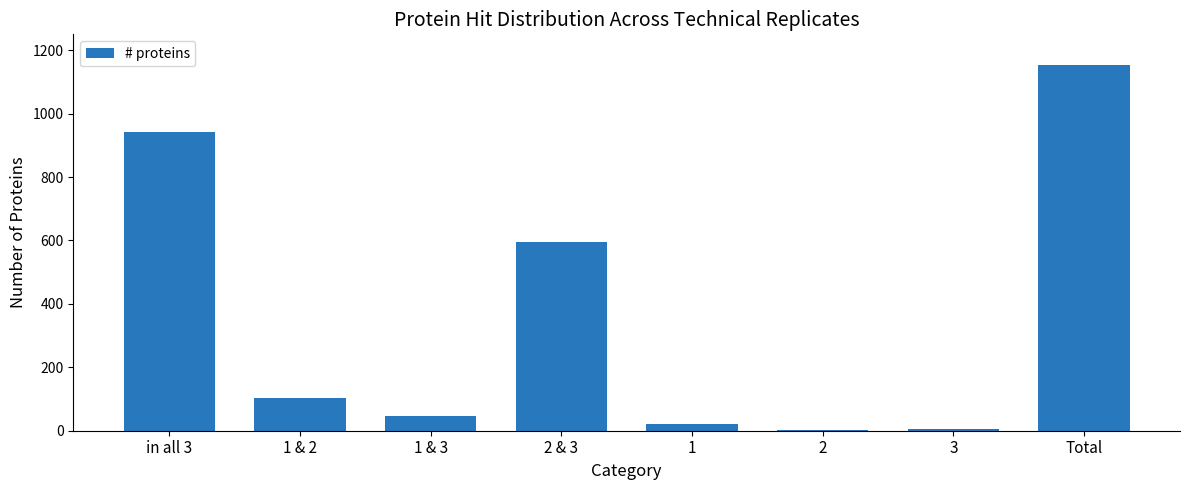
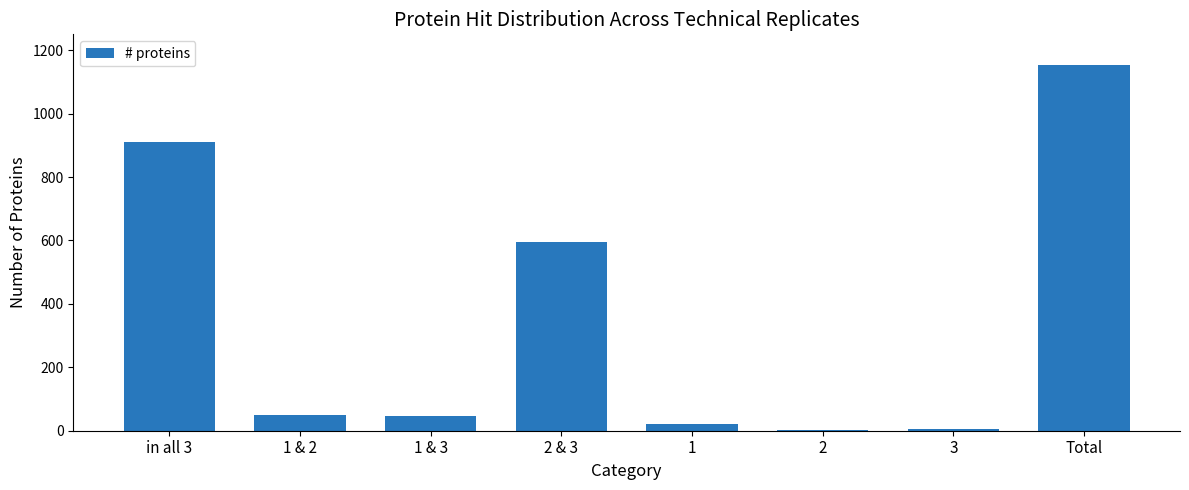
in all 3: 940 -> 910
1 & 2: 100 -> 50
